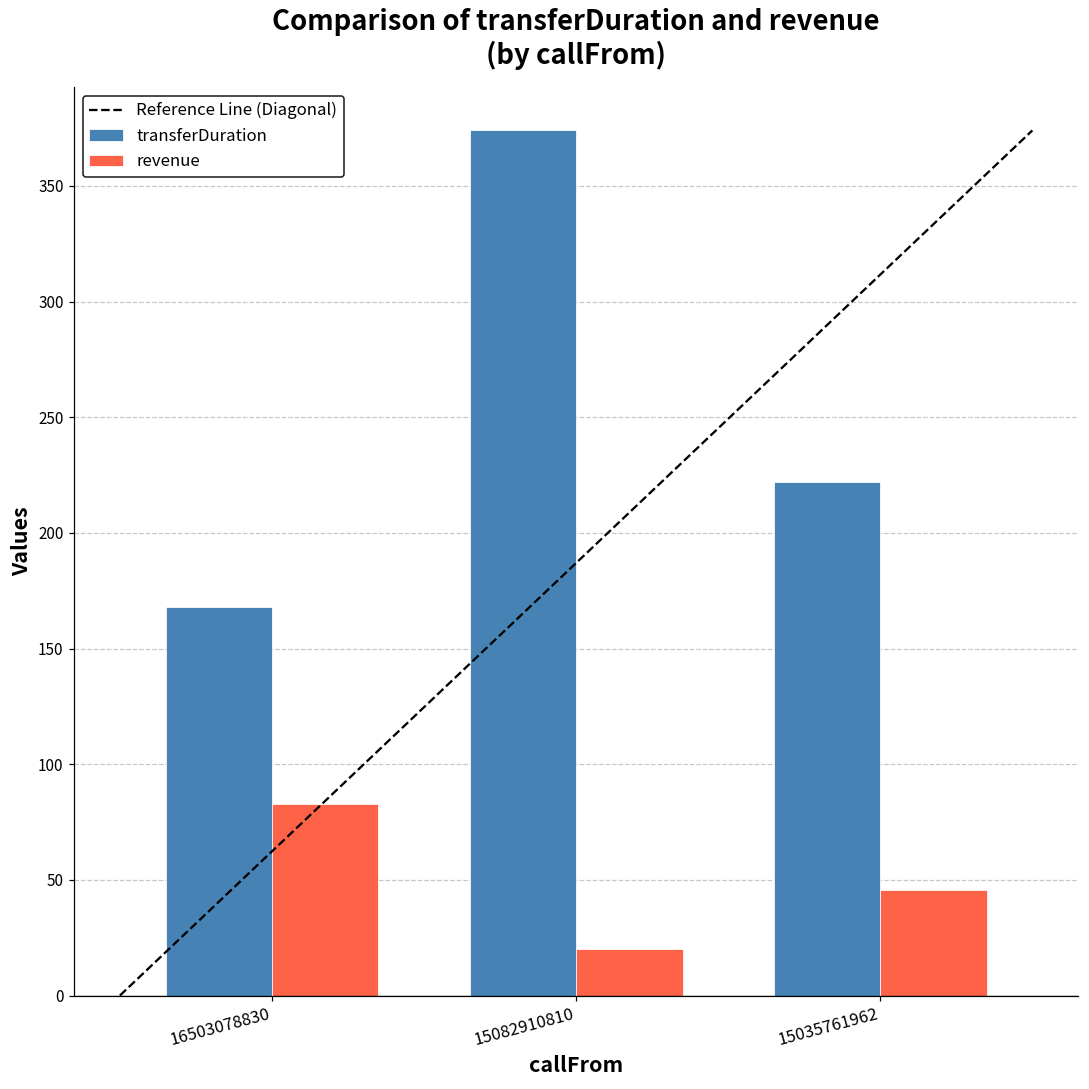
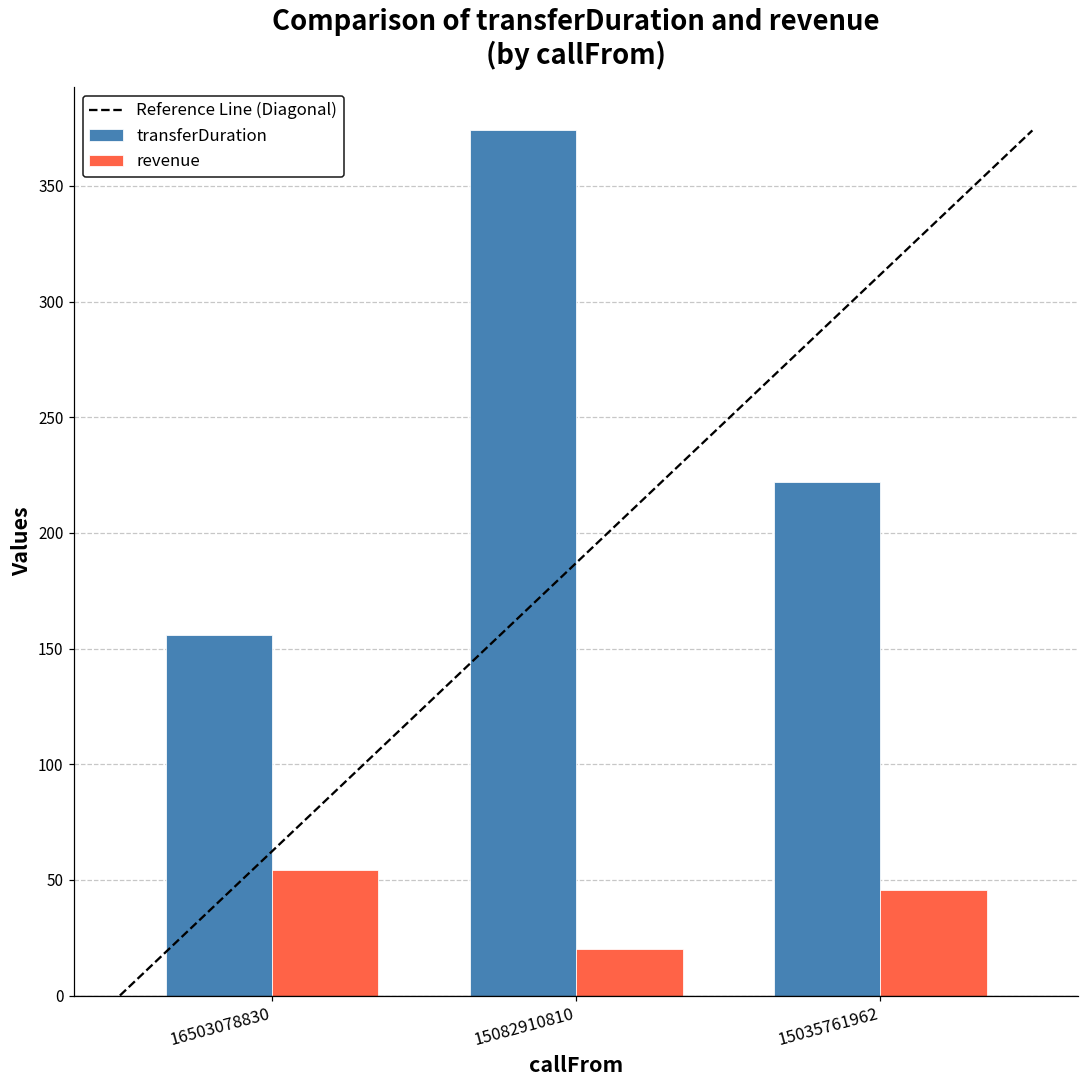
transferDuration, 16503078830: 168 -> 156
revenue, 16503078830: 83 -> 54
